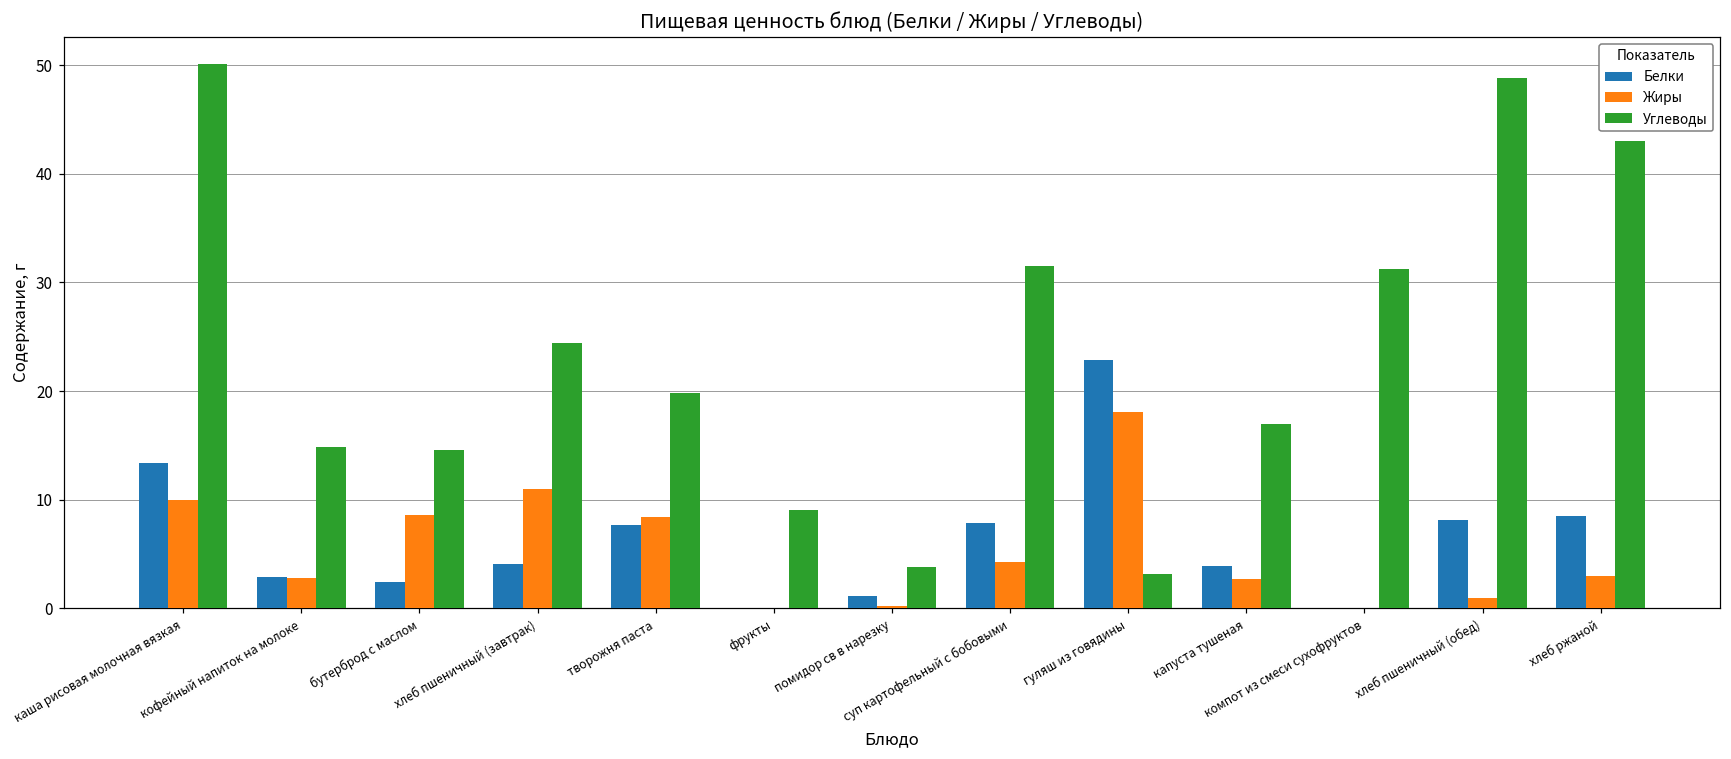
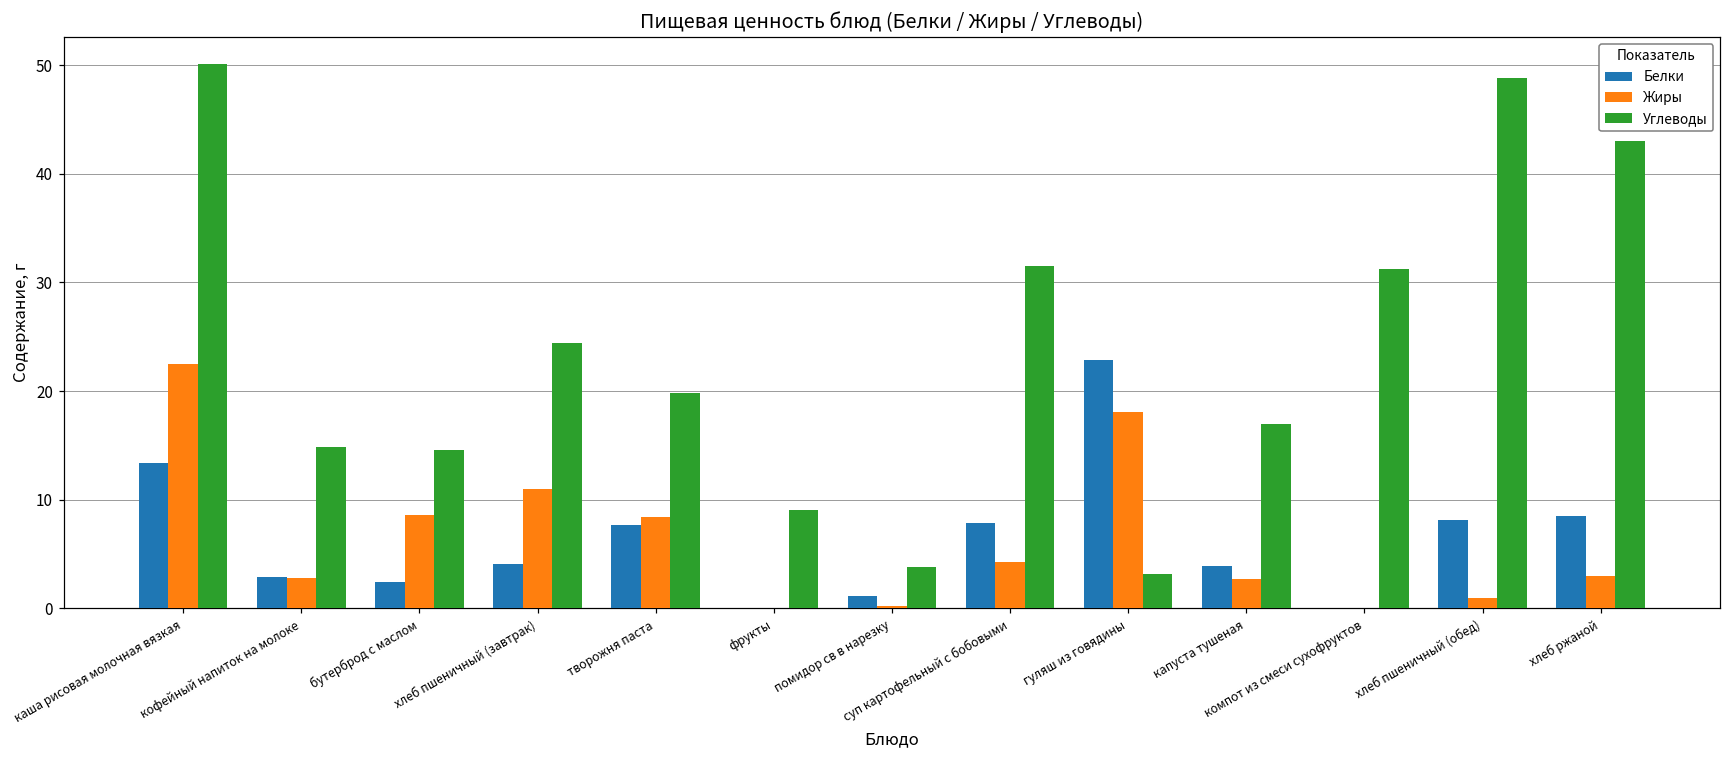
Жиры, каша рисовая молочная вязкая: 10 -> 23
